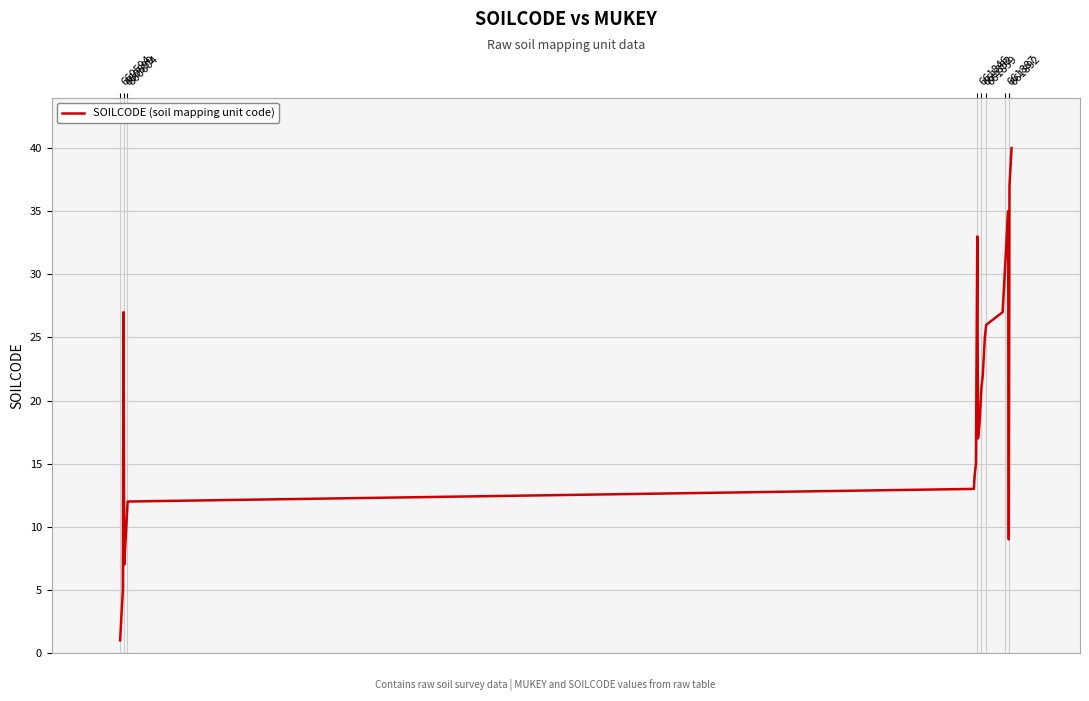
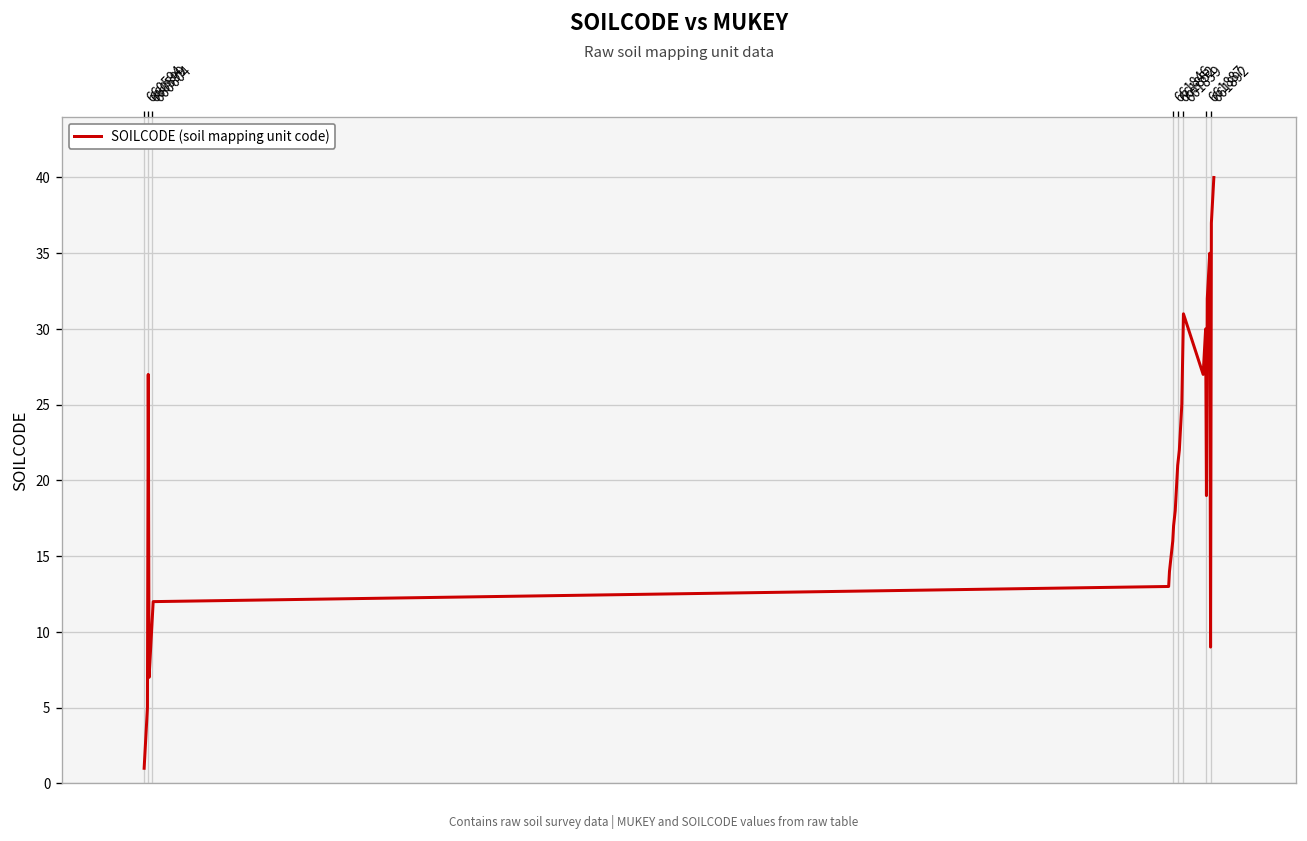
661846: 33 -> 16
661859: 26 -> 31
661887: 31 -> 19
